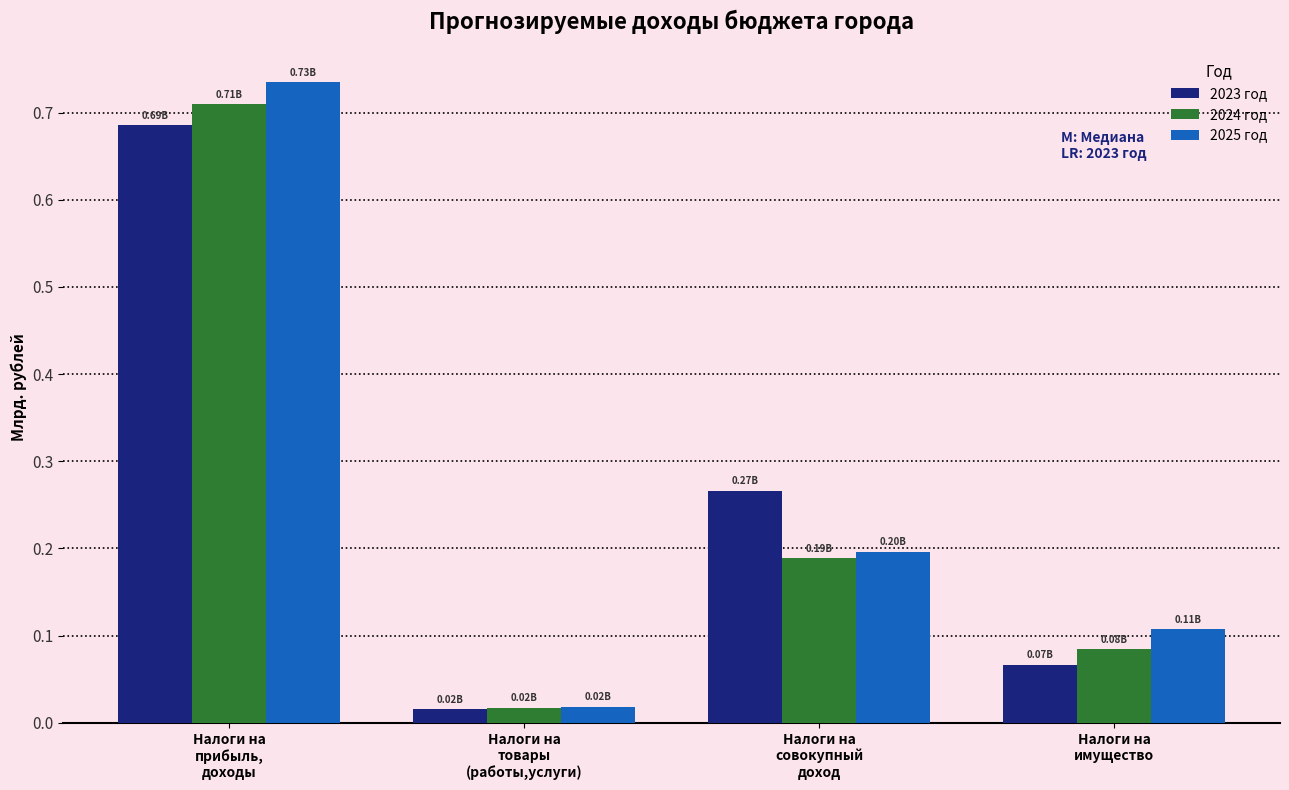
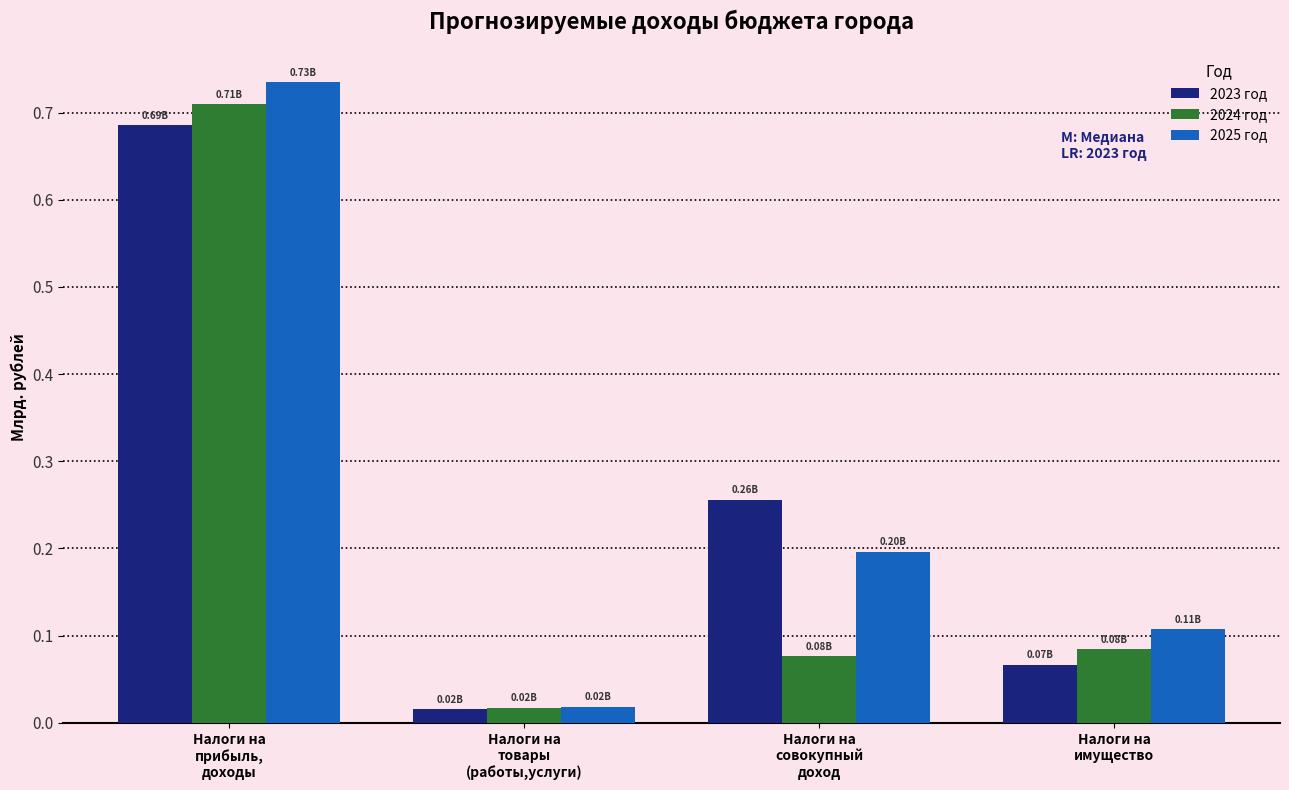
2023 год, Налоги на совокупный доход: 0.27B -> 0.26B
2024 год, Налоги на совокупный доход: 0.19B -> 0.08B
